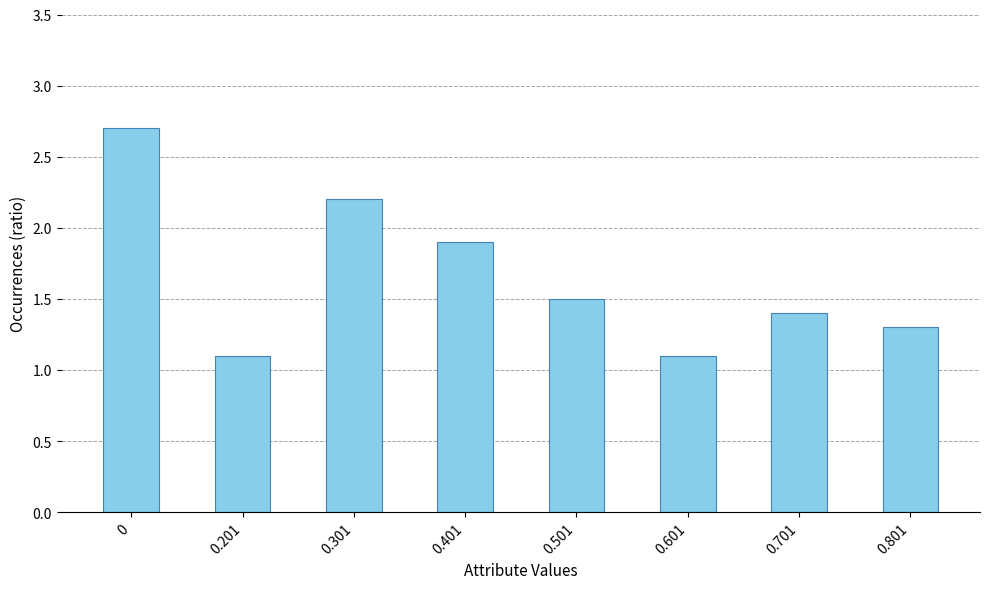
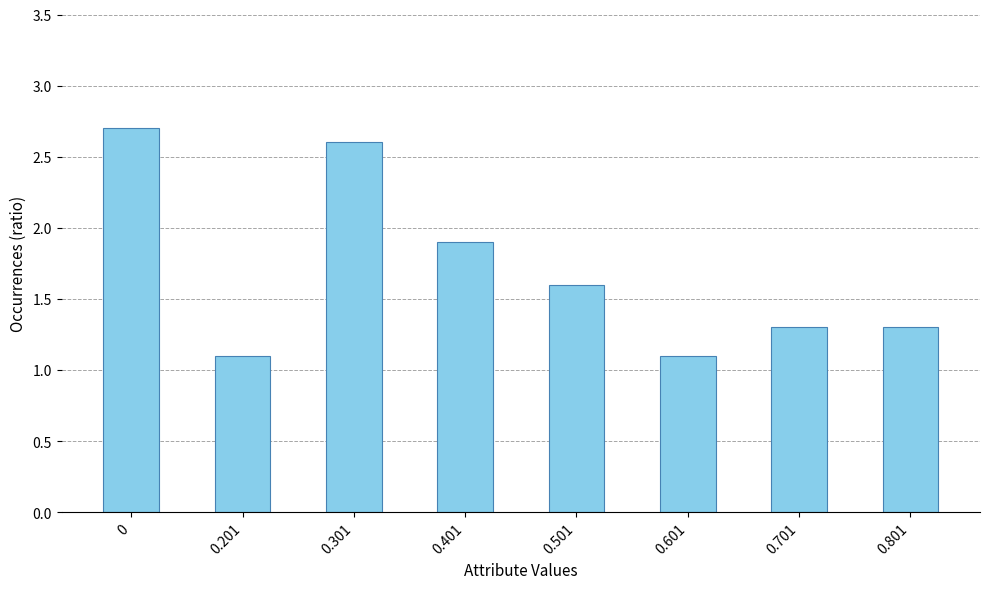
0.301: 2.2 -> 2.6
0.501: 1.5 -> 1.6
0.701: 1.4 -> 1.3
